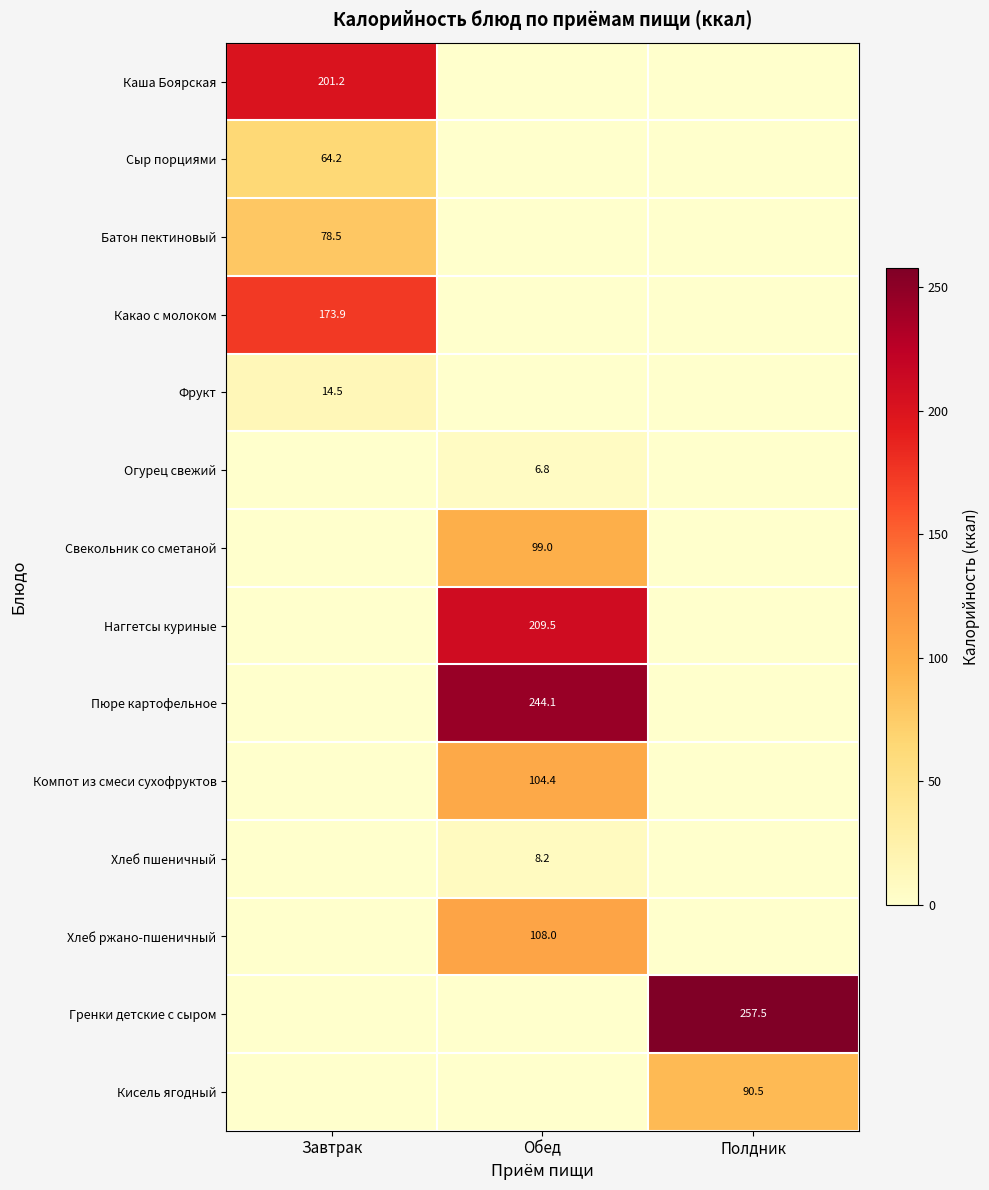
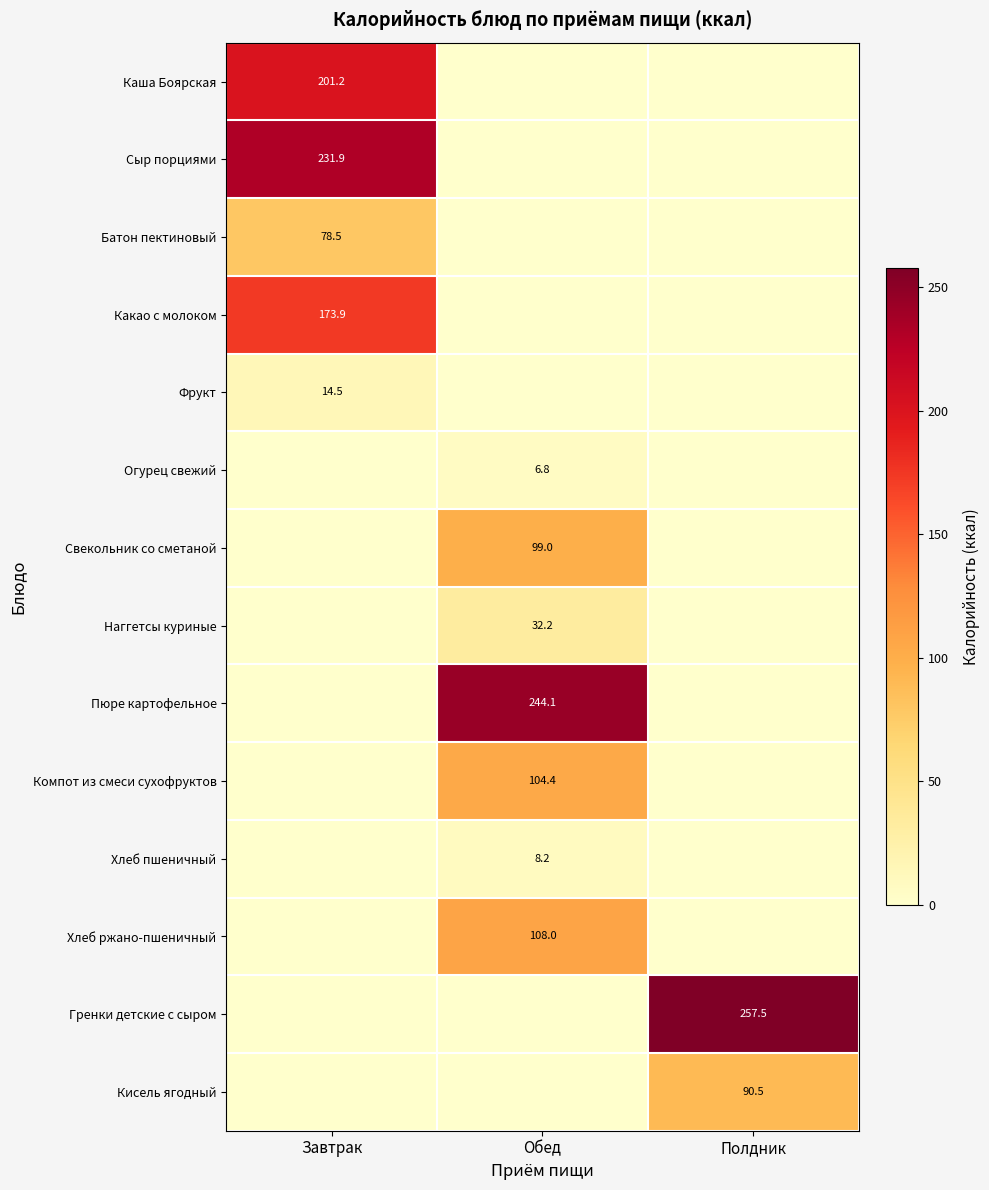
Сыр порциями, Завтрак: 64.2 -> 231.9
Наггетсы куриные, Обед: 209.5 -> 32.2
